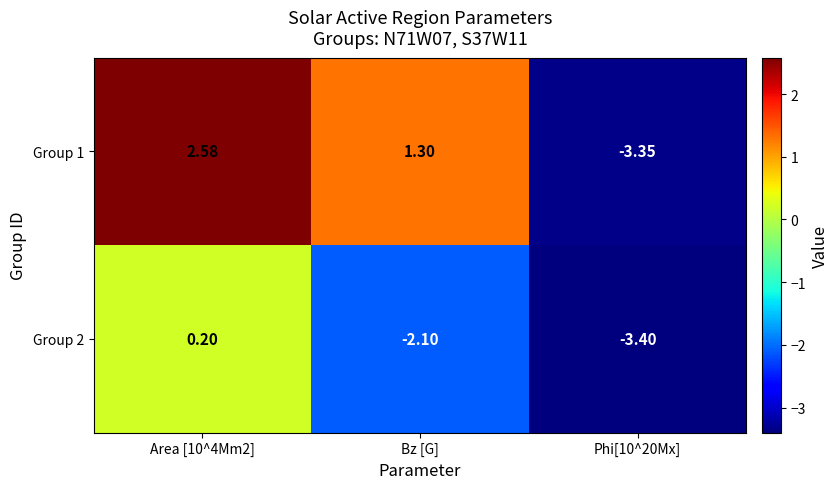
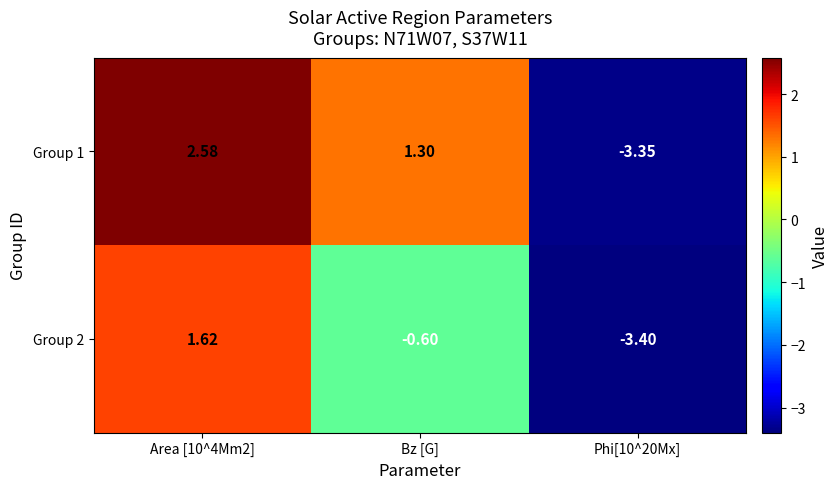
Group 2, Area [10^4Mm2]: 0.20 -> 1.62
Group 2, Bz [G]: -2.10 -> -0.60
